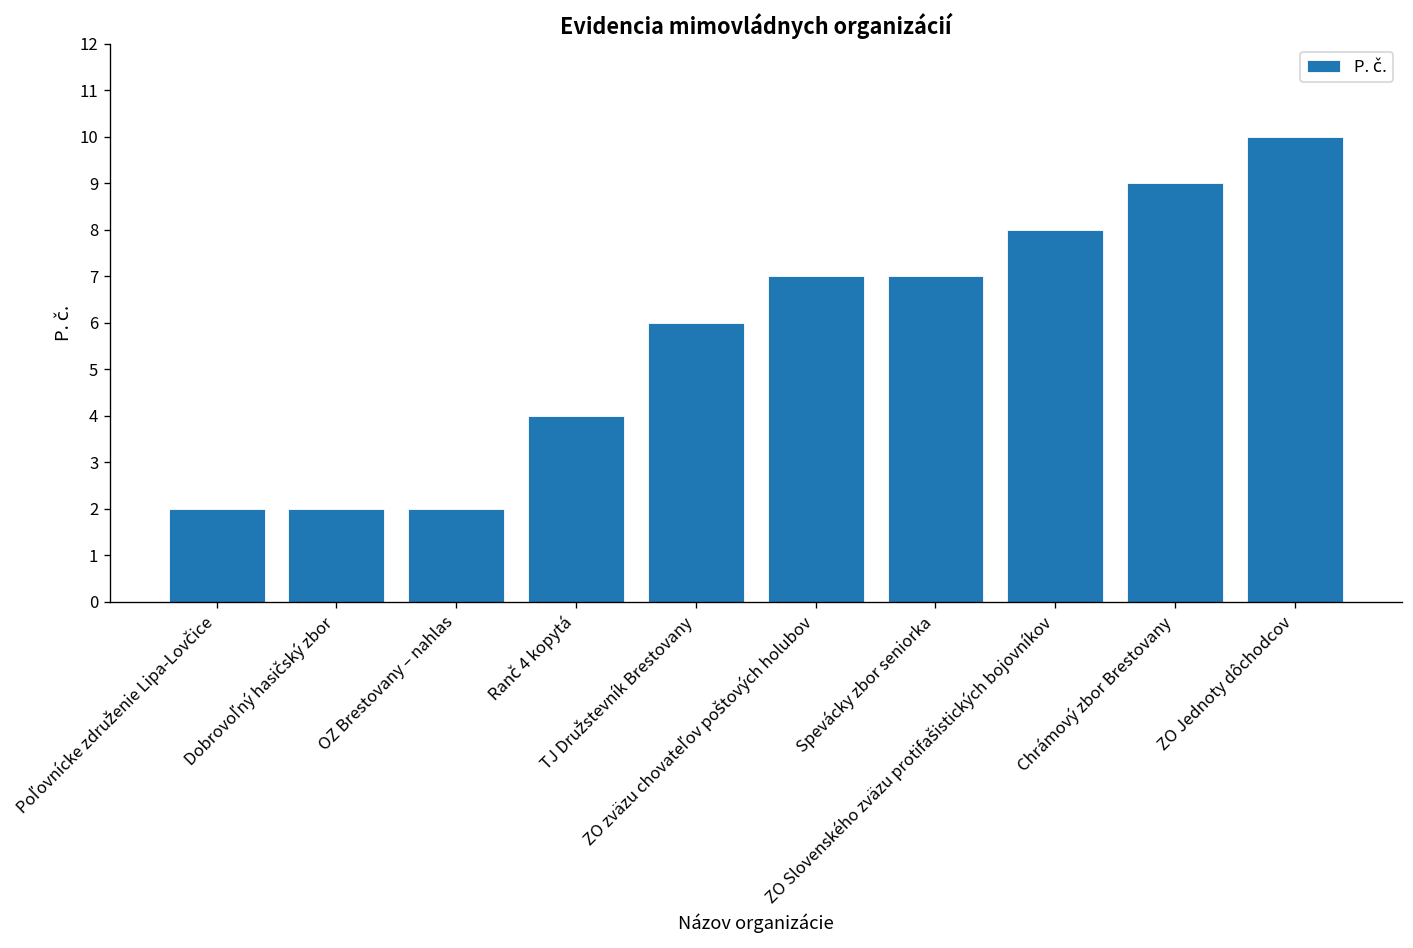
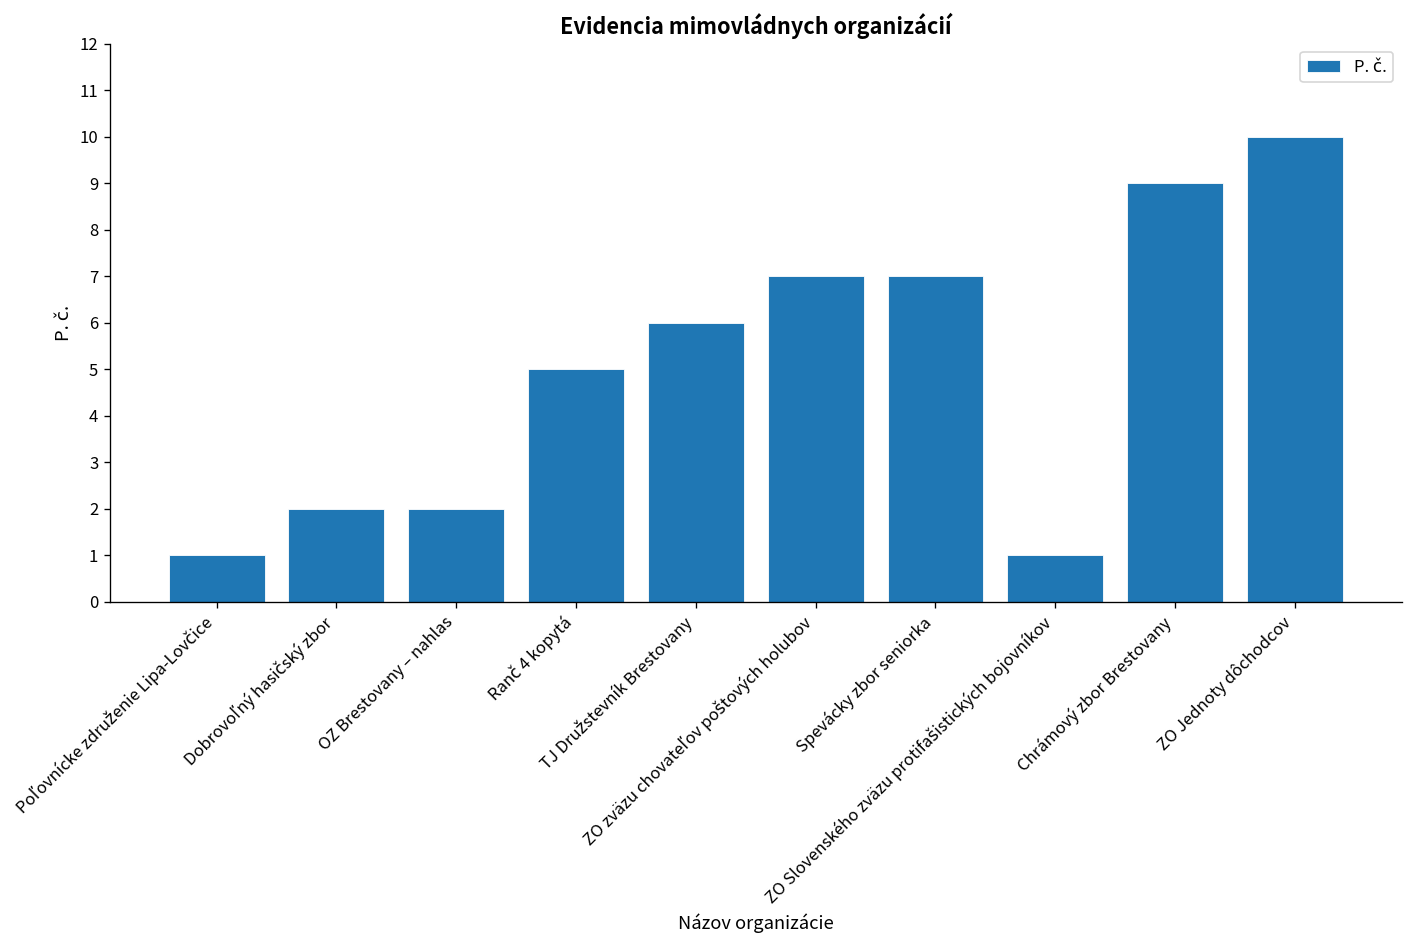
Poľovnícke združenie Lipa-Lovčice: 2 -> 1
Ranč 4 kopytá: 4 -> 5
ZO Slovenského zväzu protifašistických bojovníkov: 8 -> 1
